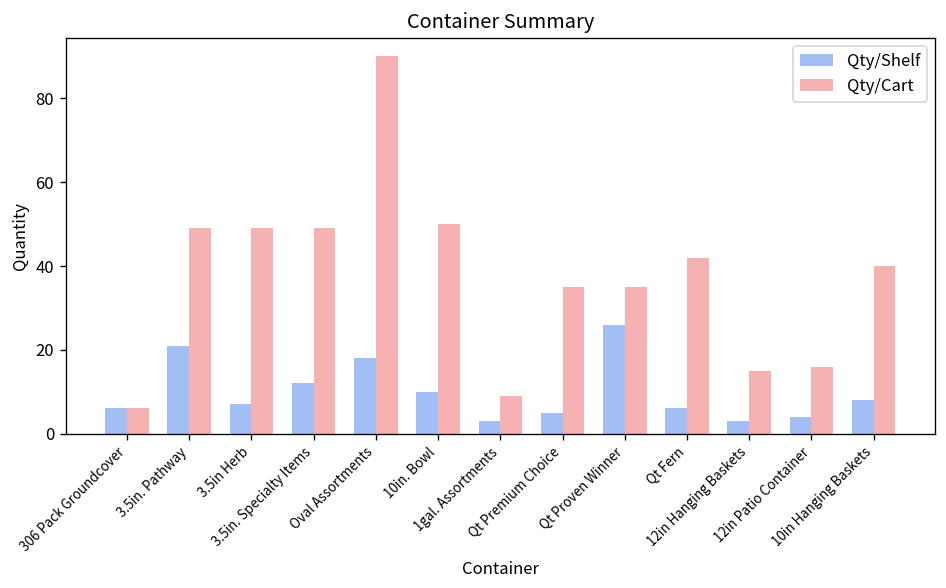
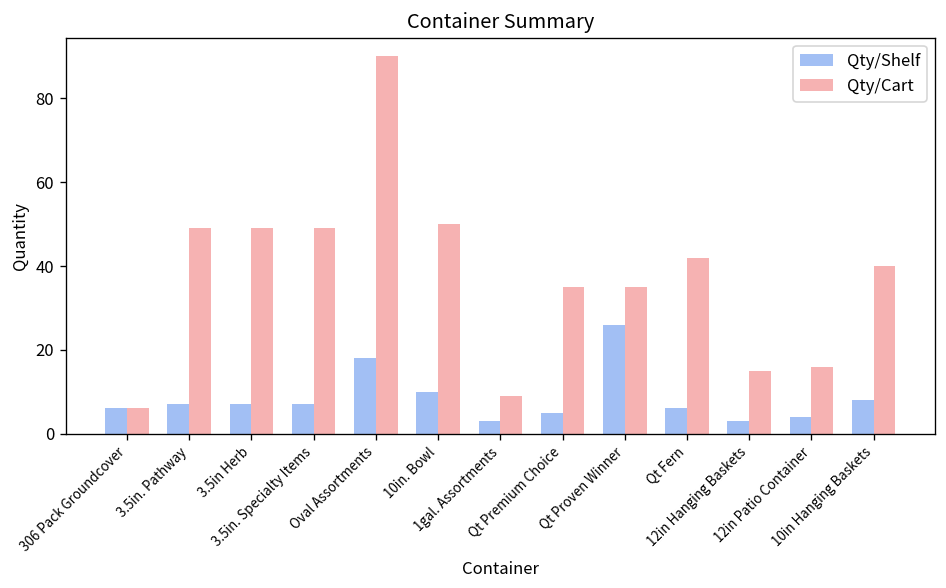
Qty/Shelf, 3.5in. Pathway: 21 -> 7
Qty/Shelf, 3.5in. Specialty Items: 12 -> 7
